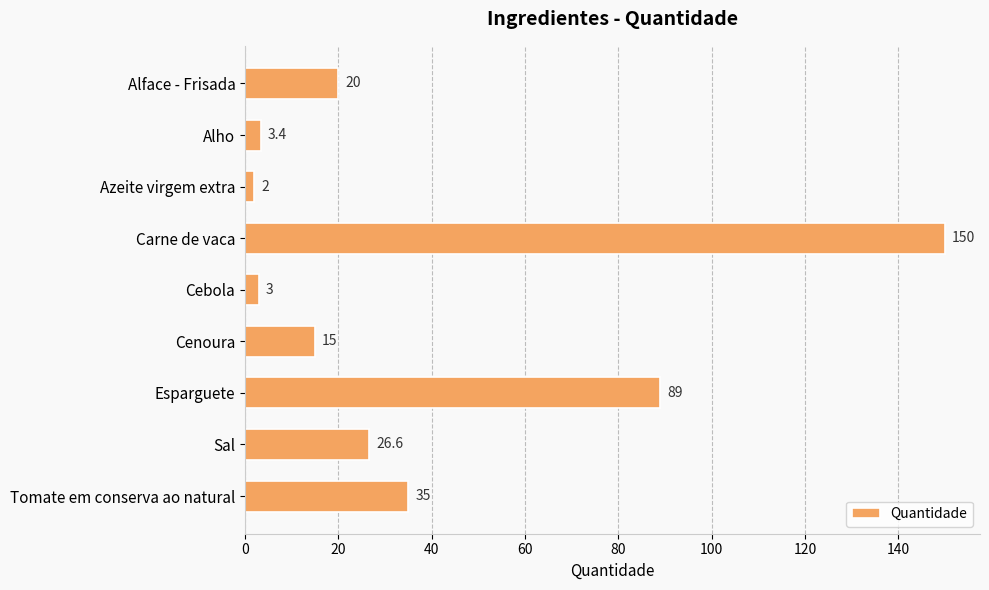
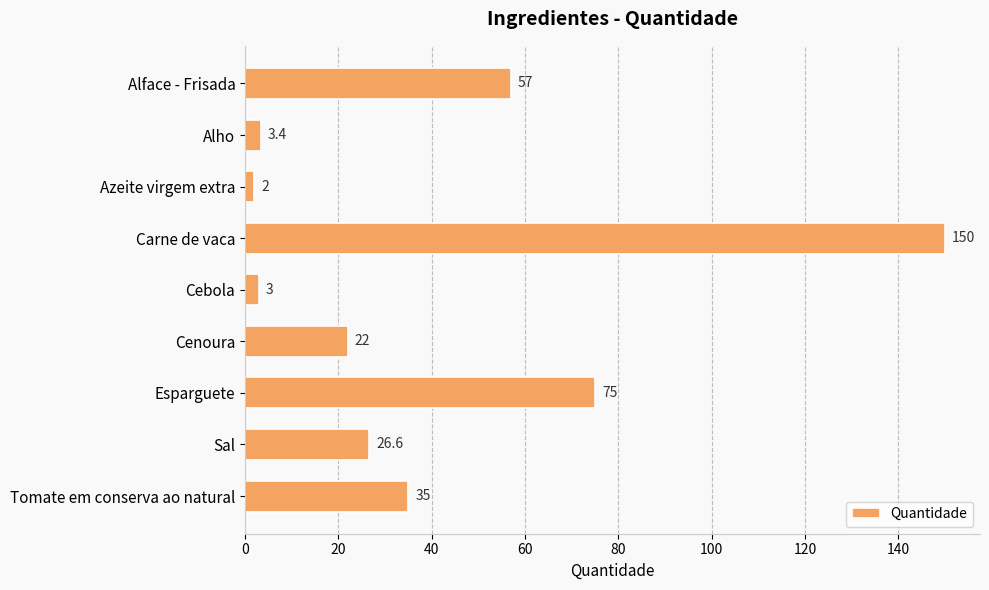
Alface - Frisada: 20 -> 57
Cenoura: 15 -> 22
Esparguete: 89 -> 75
